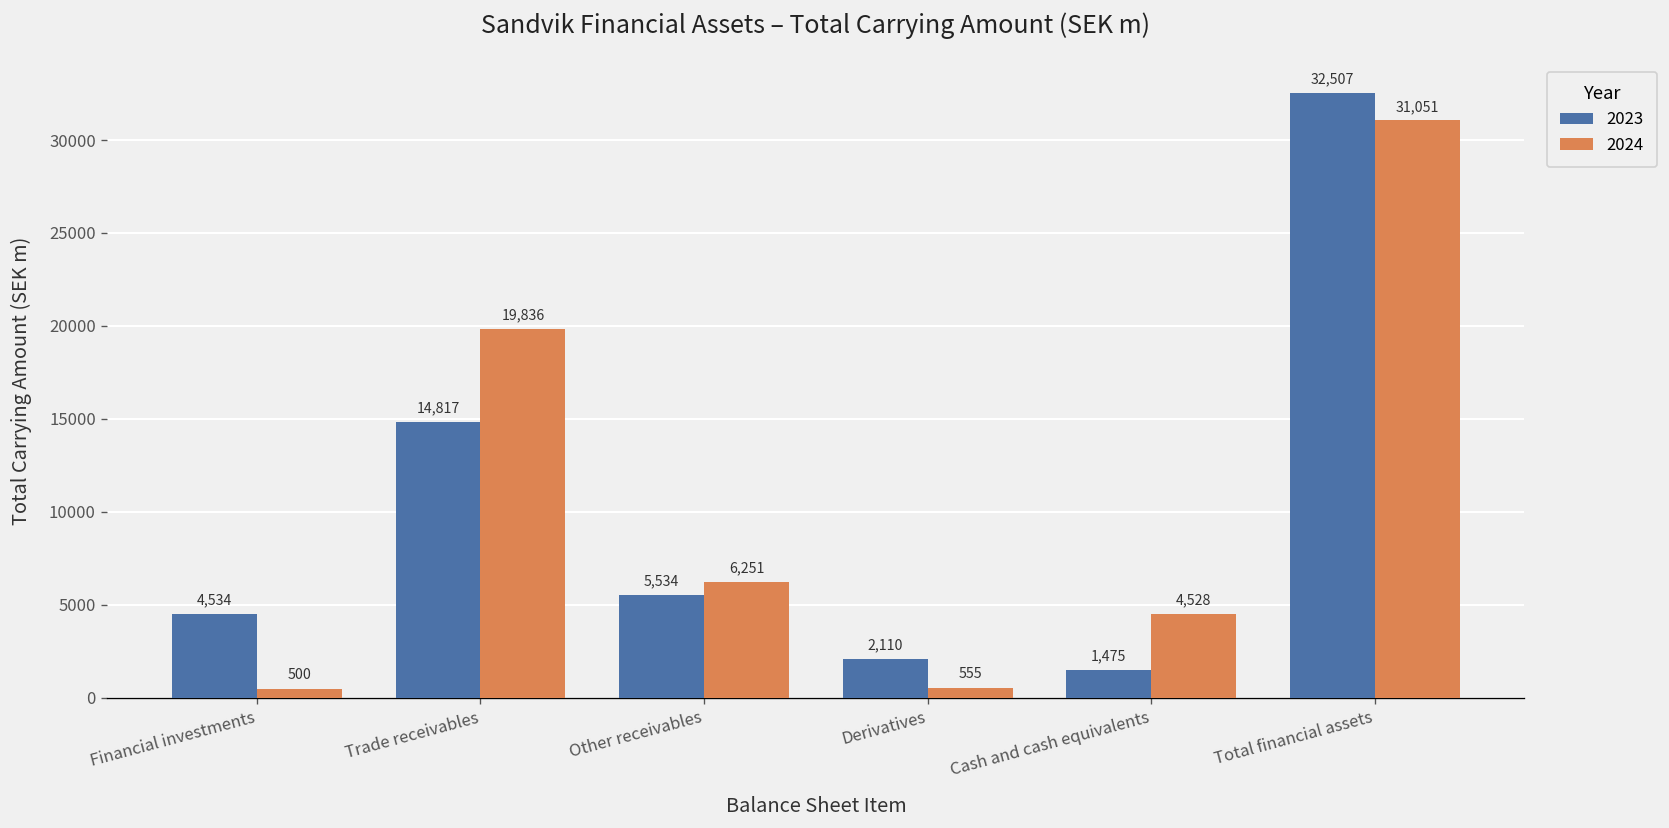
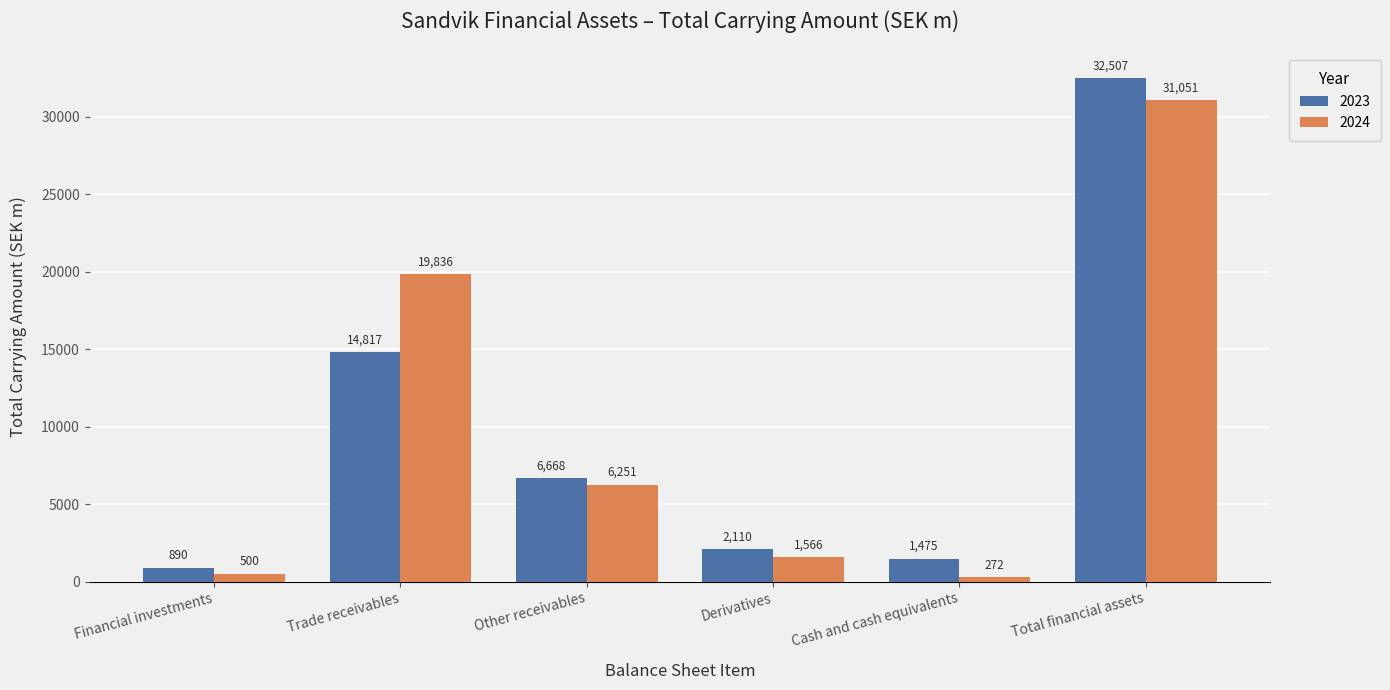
2023, Financial investments: 4,534 -> 890
2023, Other receivables: 5,534 -> 6,668
2024, Derivatives: 555 -> 1,566
2024, Cash and cash equivalents: 4,528 -> 272
